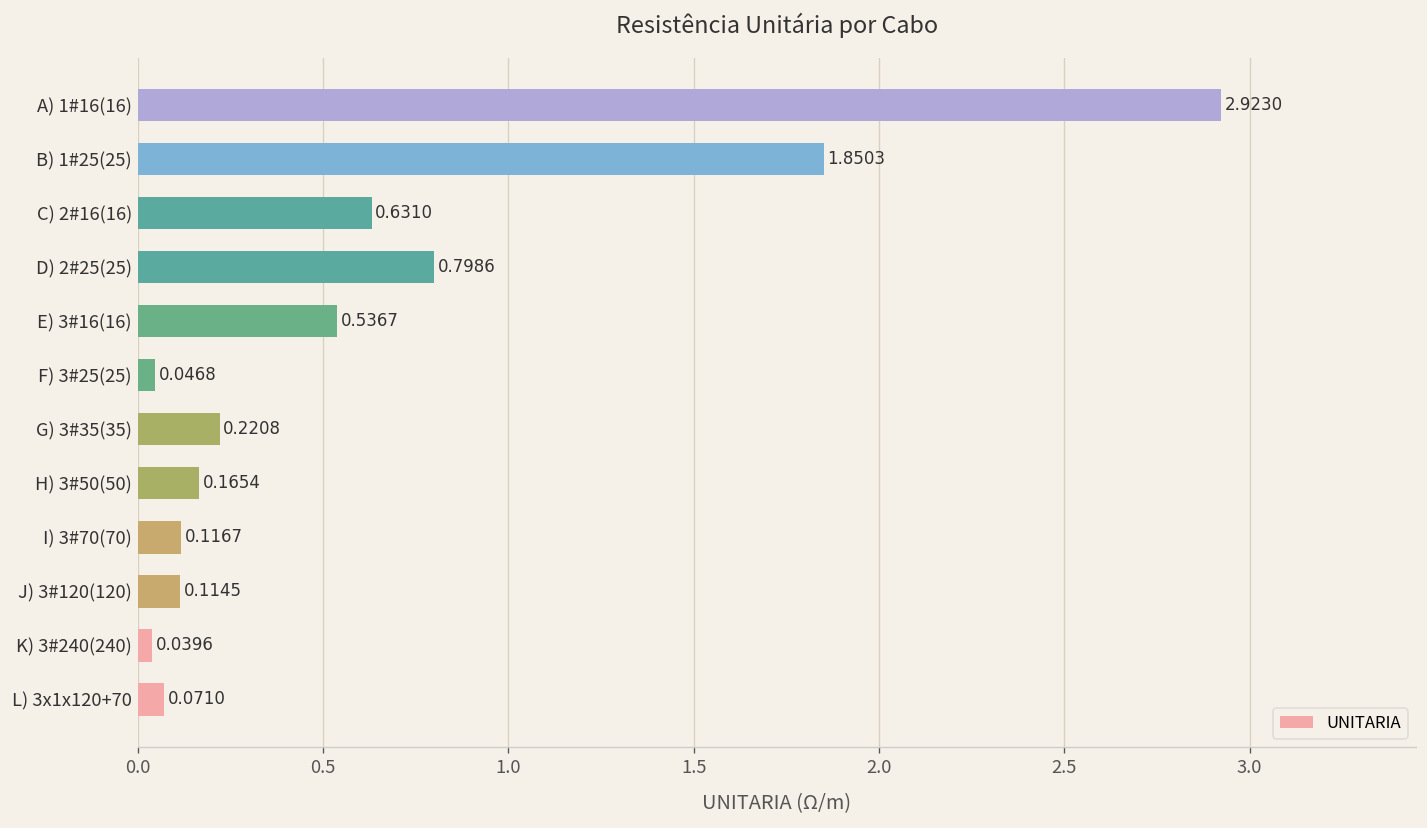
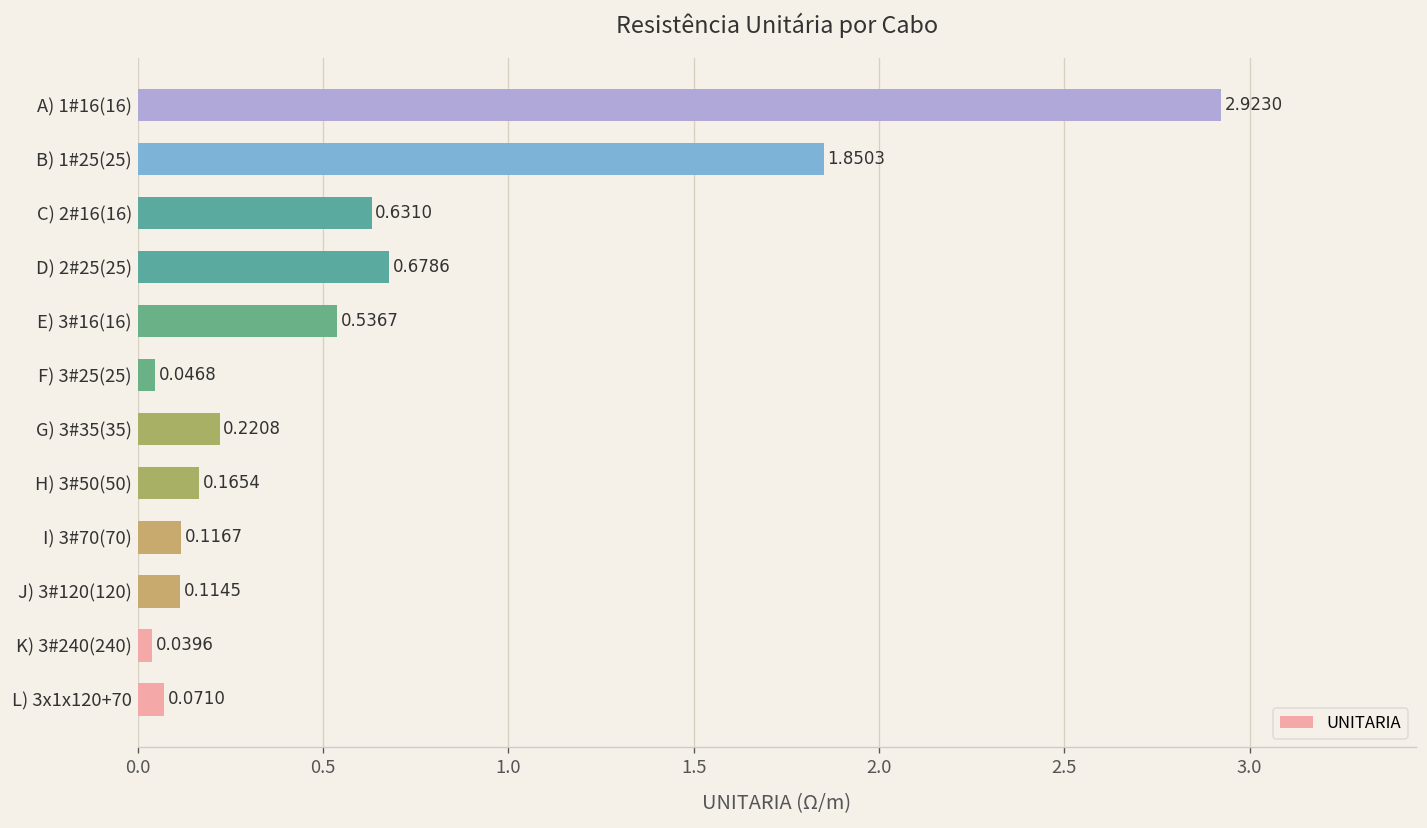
D) 2#25(25): 0.7986 -> 0.6786
